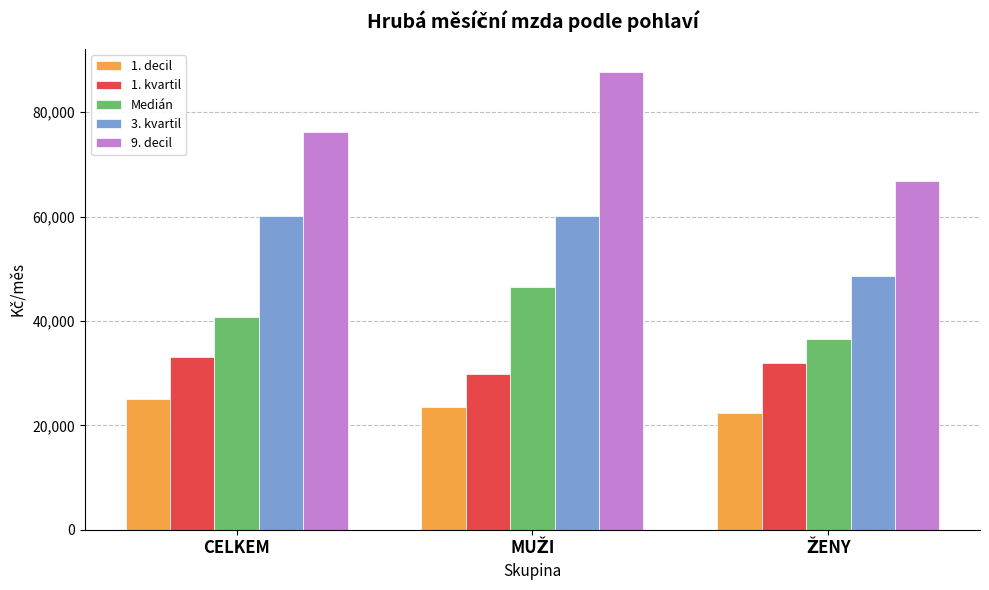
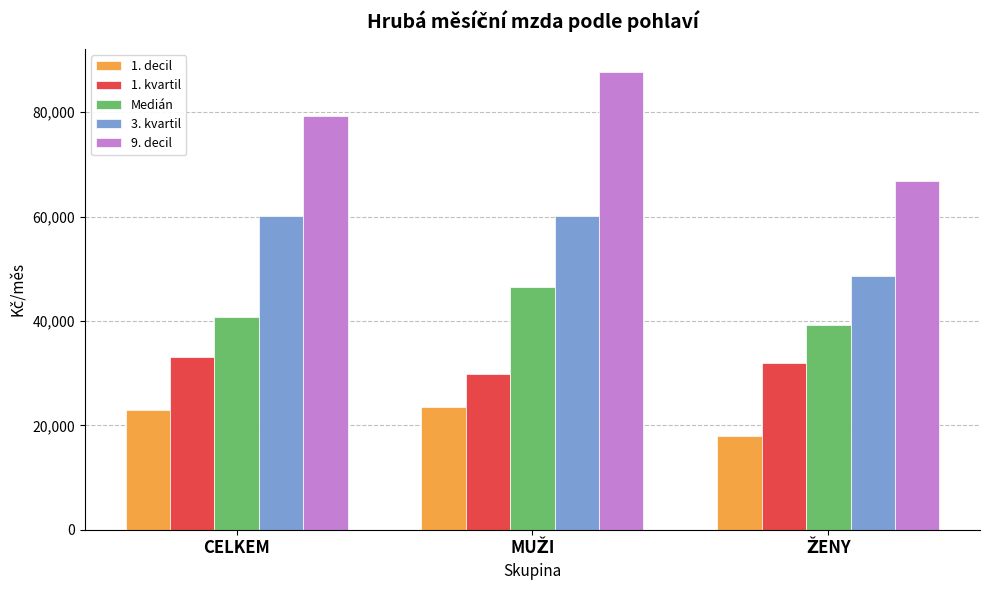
1. decil, CELKEM: 25,000 -> 23,000
9. decil, CELKEM: 76,000 -> 79,000
1. decil, ŽENY: 22,000 -> 18,000
Medián, ŽENY: 36,000 -> 39,000
